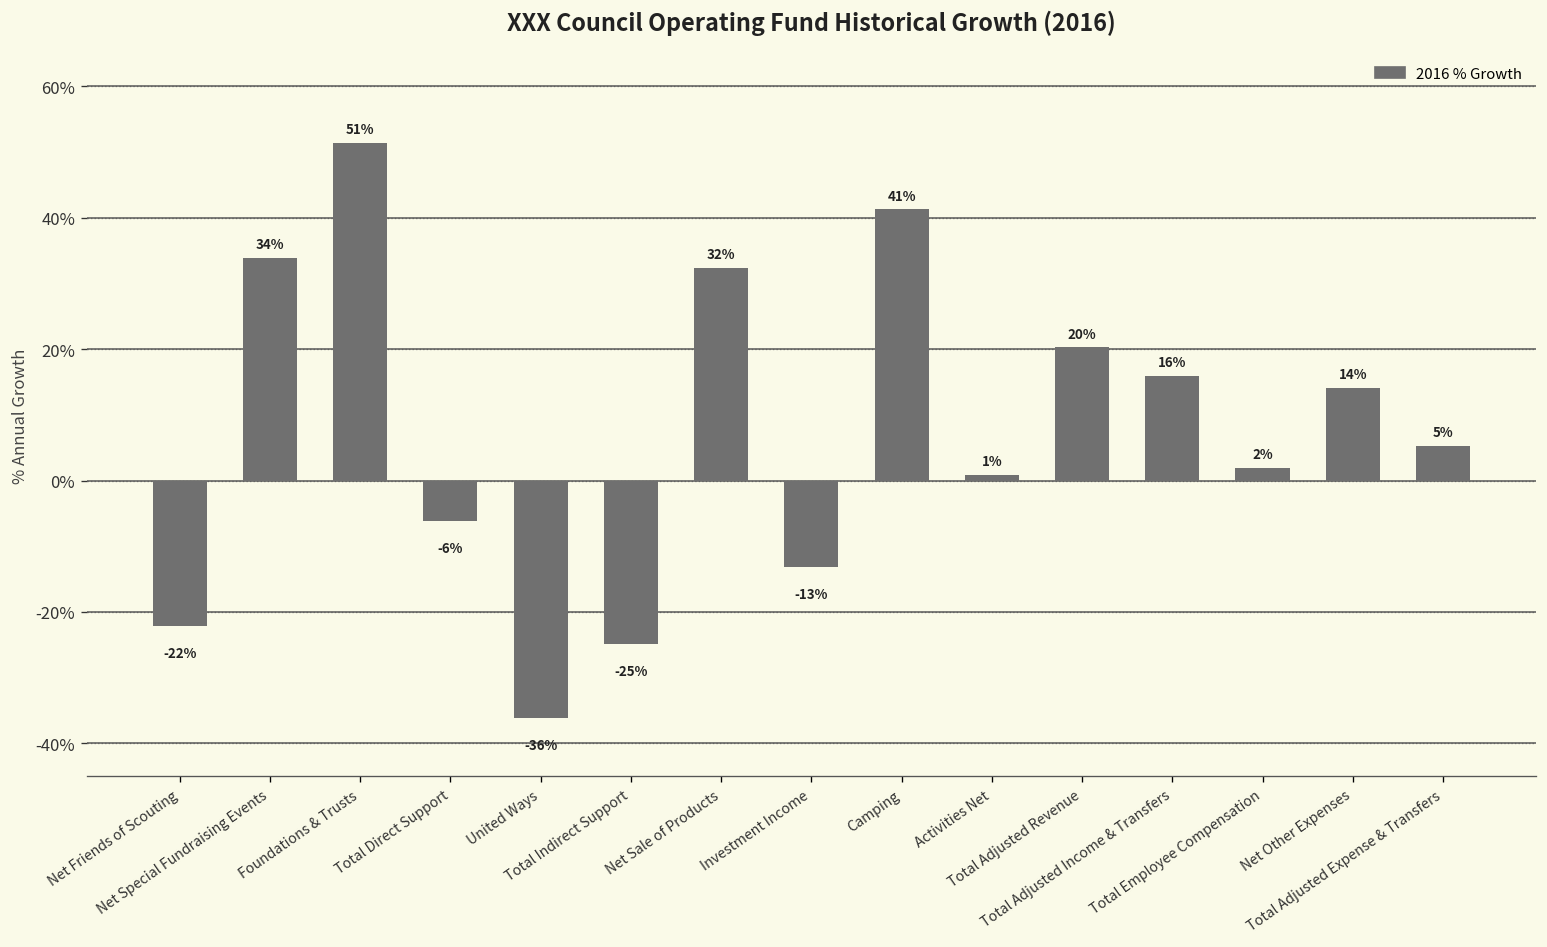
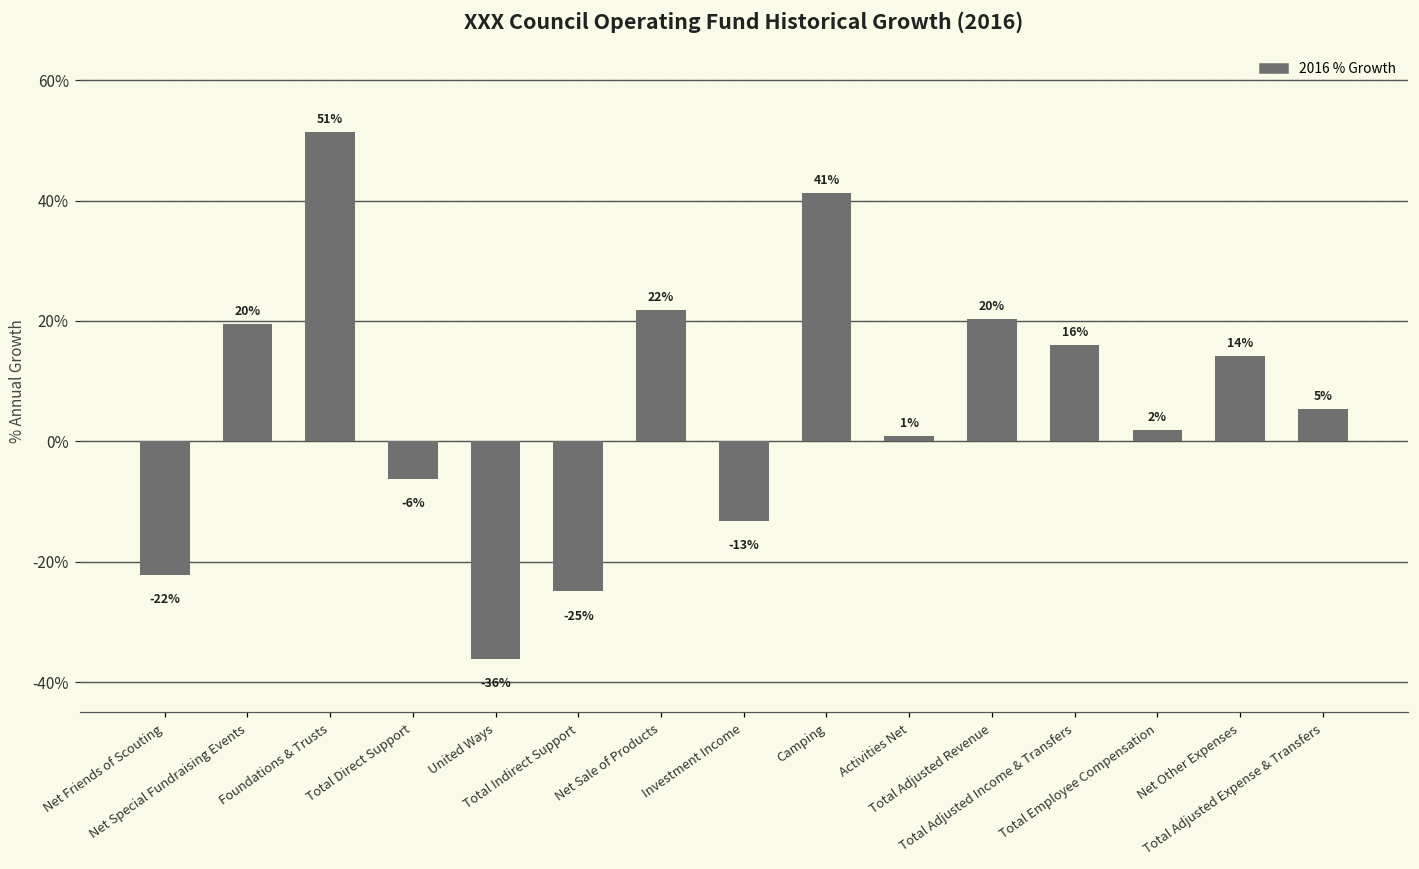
Net Special Fundraising Events: 34% -> 20%
Net Sale of Products: 32% -> 22%
